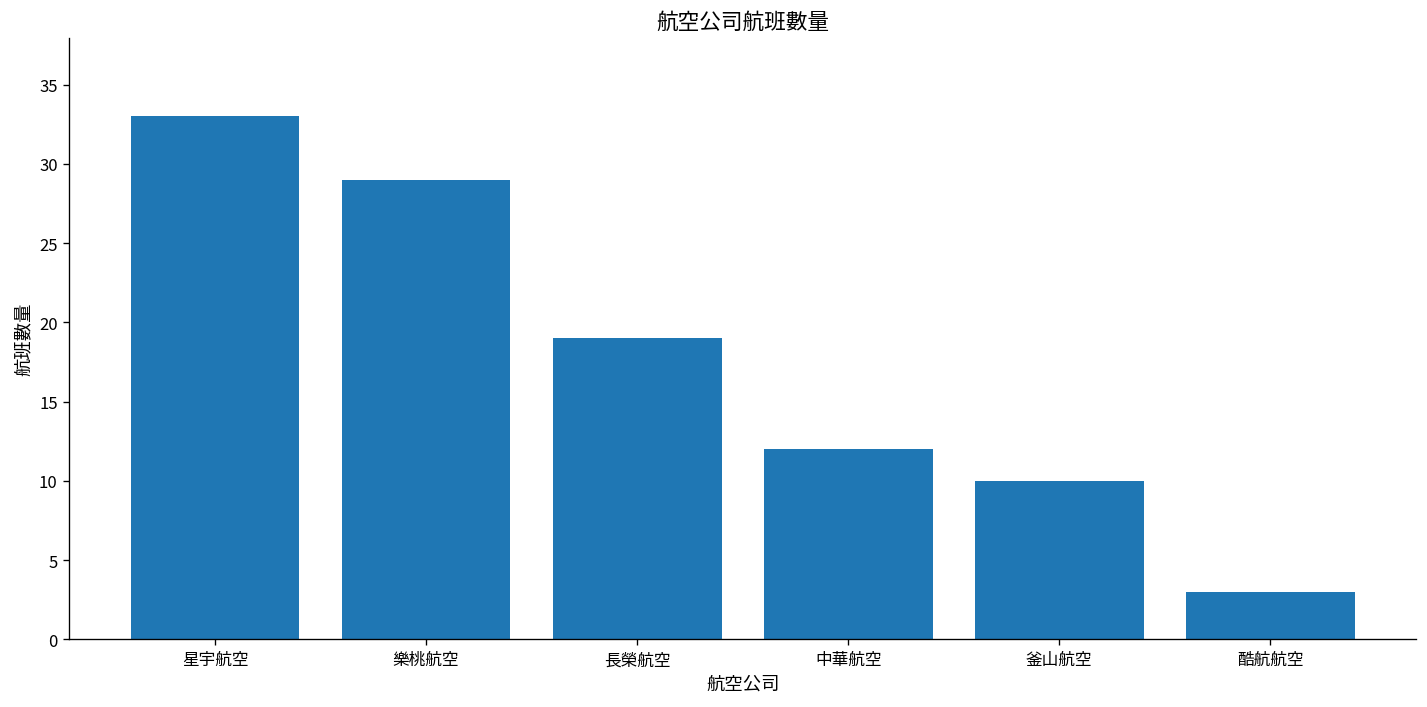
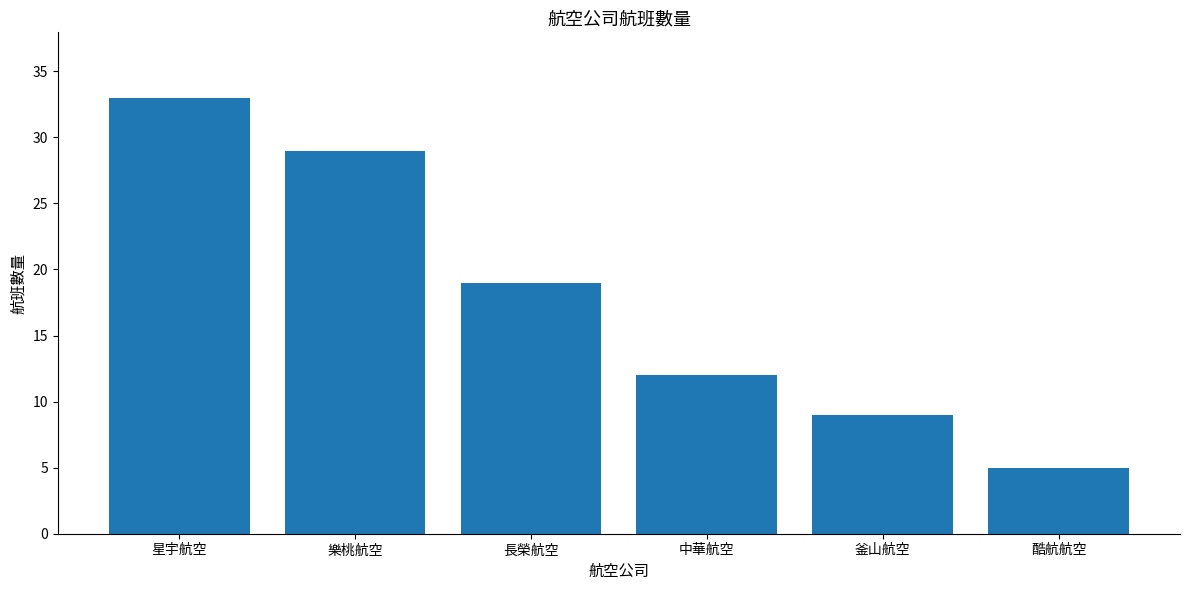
釜山航空: 10 -> 9
酷航航空: 3 -> 5
